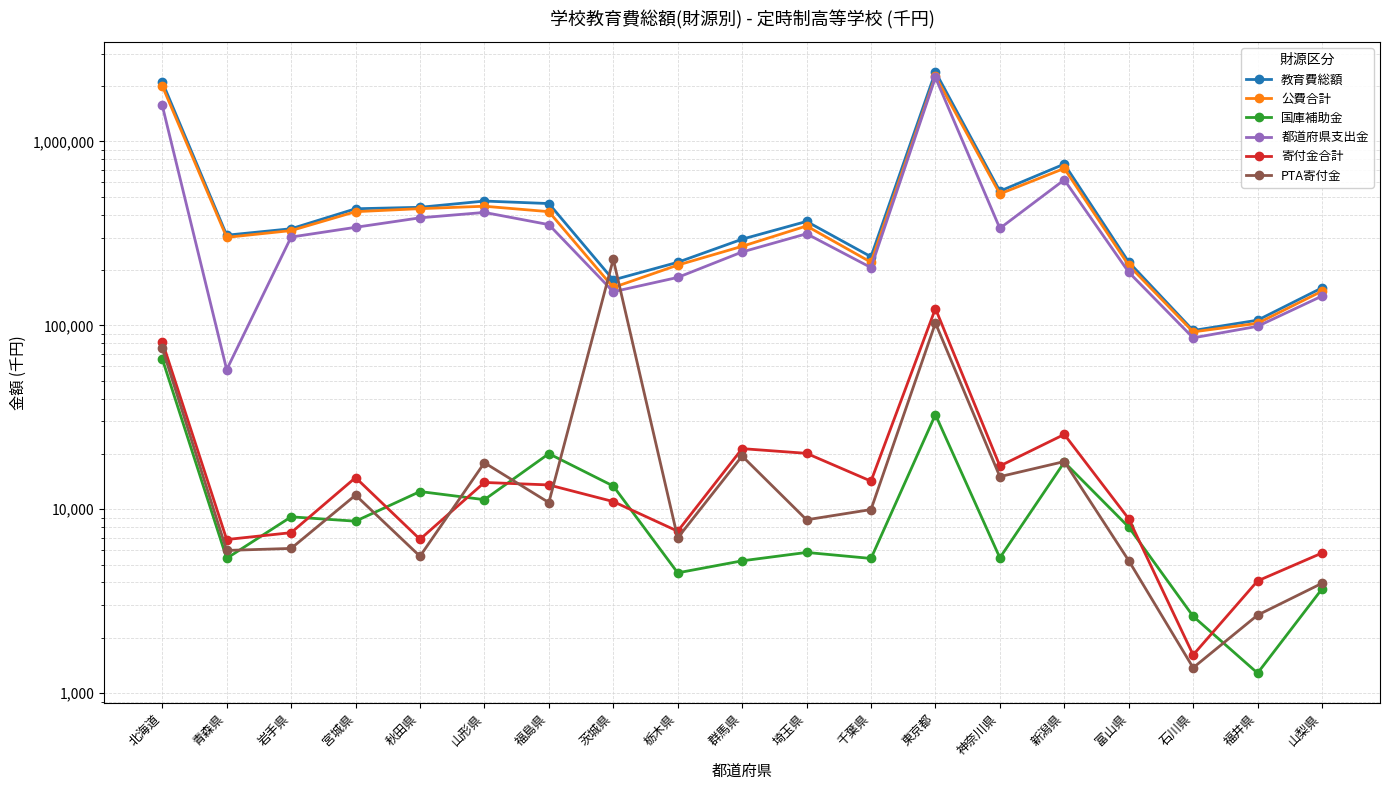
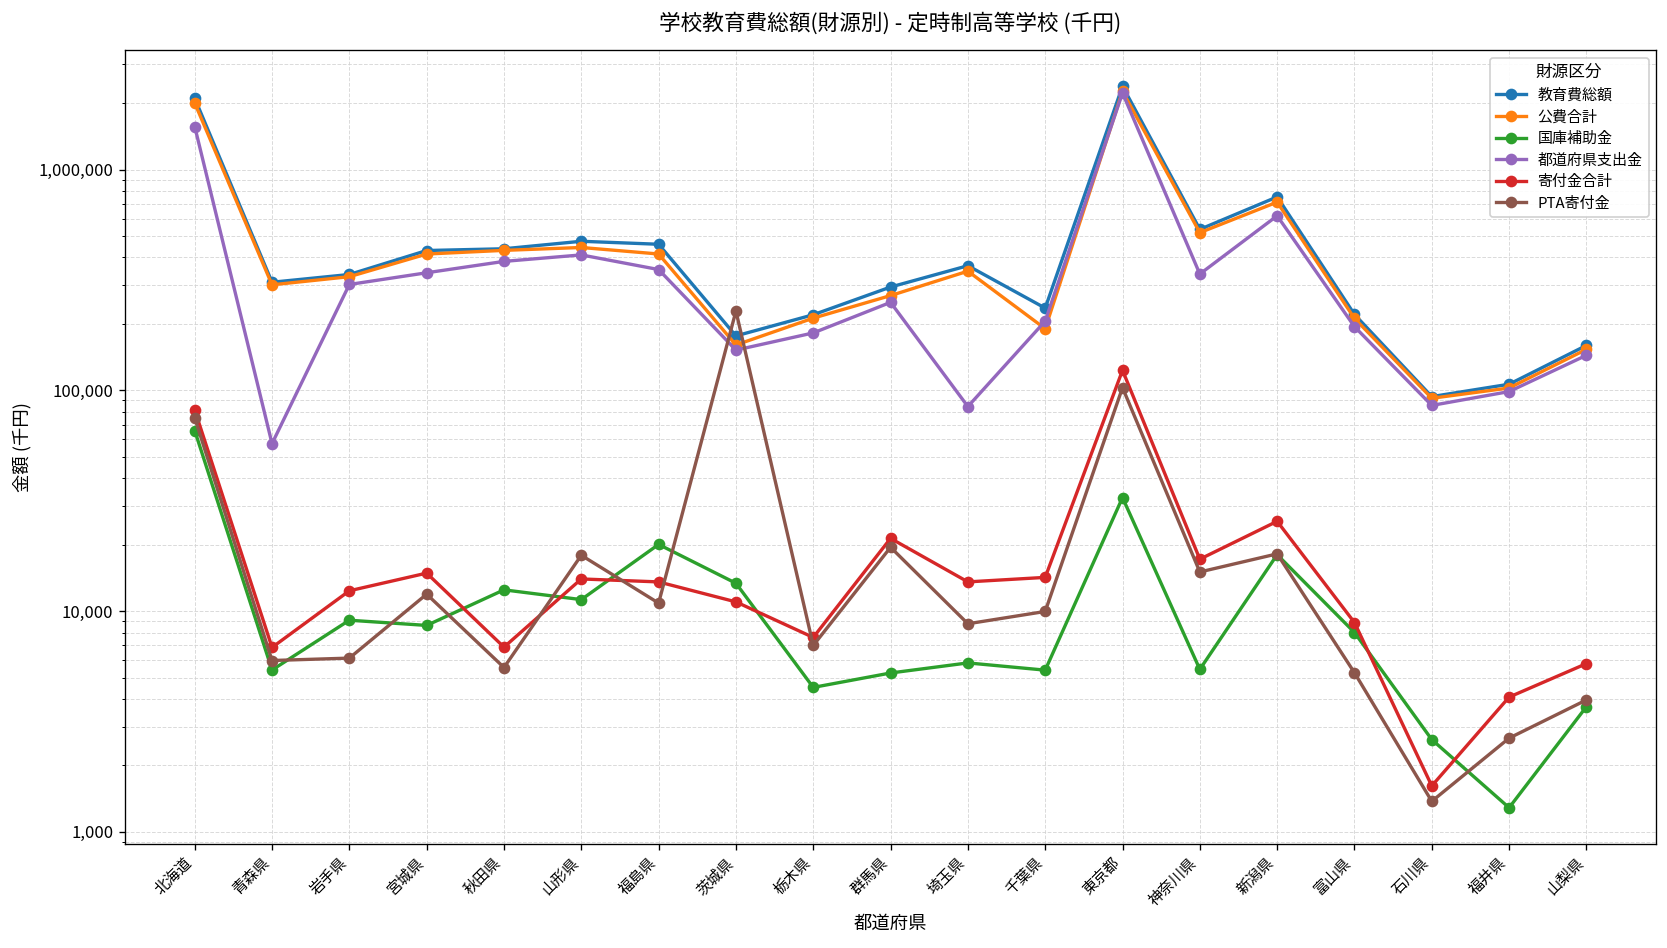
寄付金合計, 岩手県: 7,500 -> 12,000
都道府県支出金, 埼玉県: 310,000 -> 80,000
寄付金合計, 埼玉県: 20,000 -> 14,000
公費合計, 千葉県: 220,000 -> 190,000
